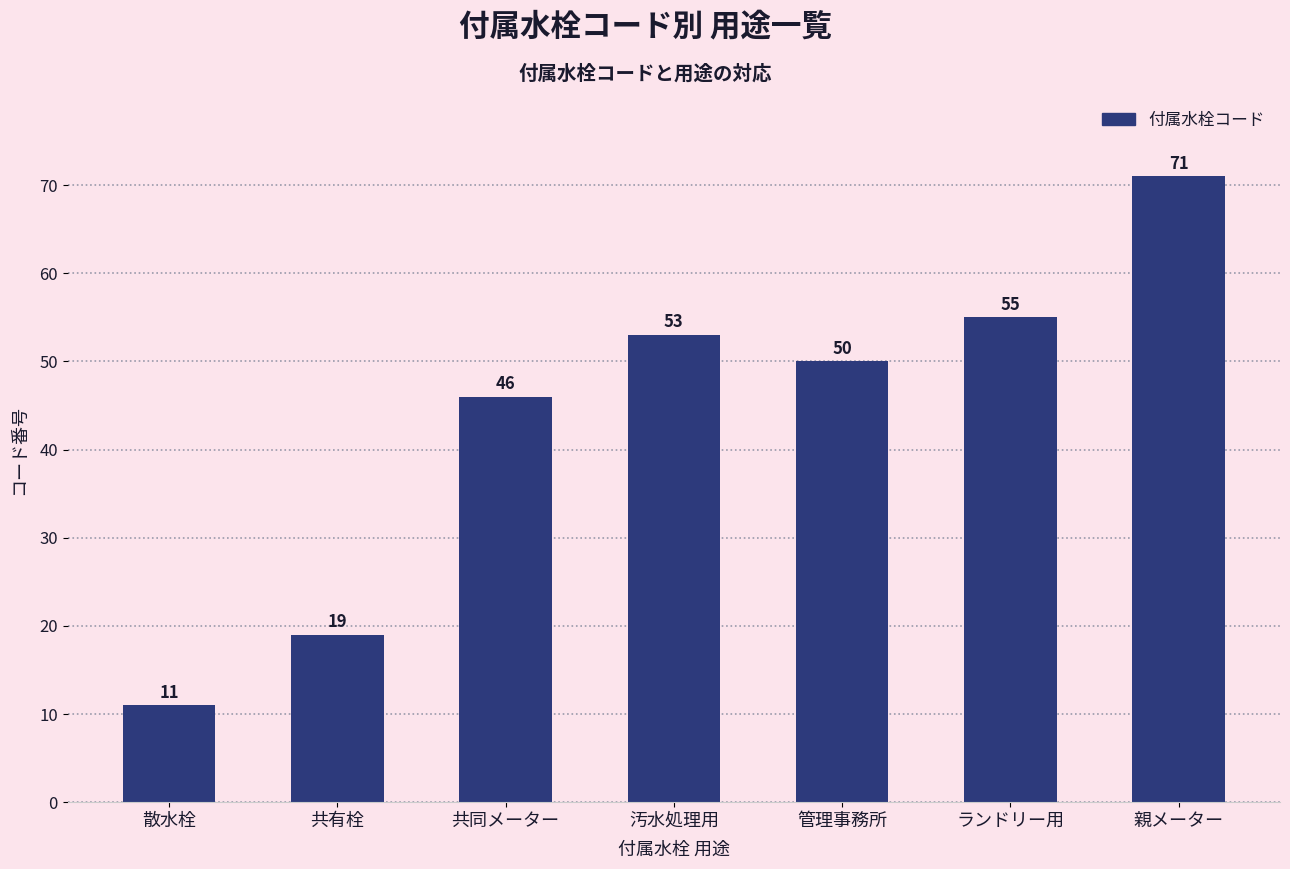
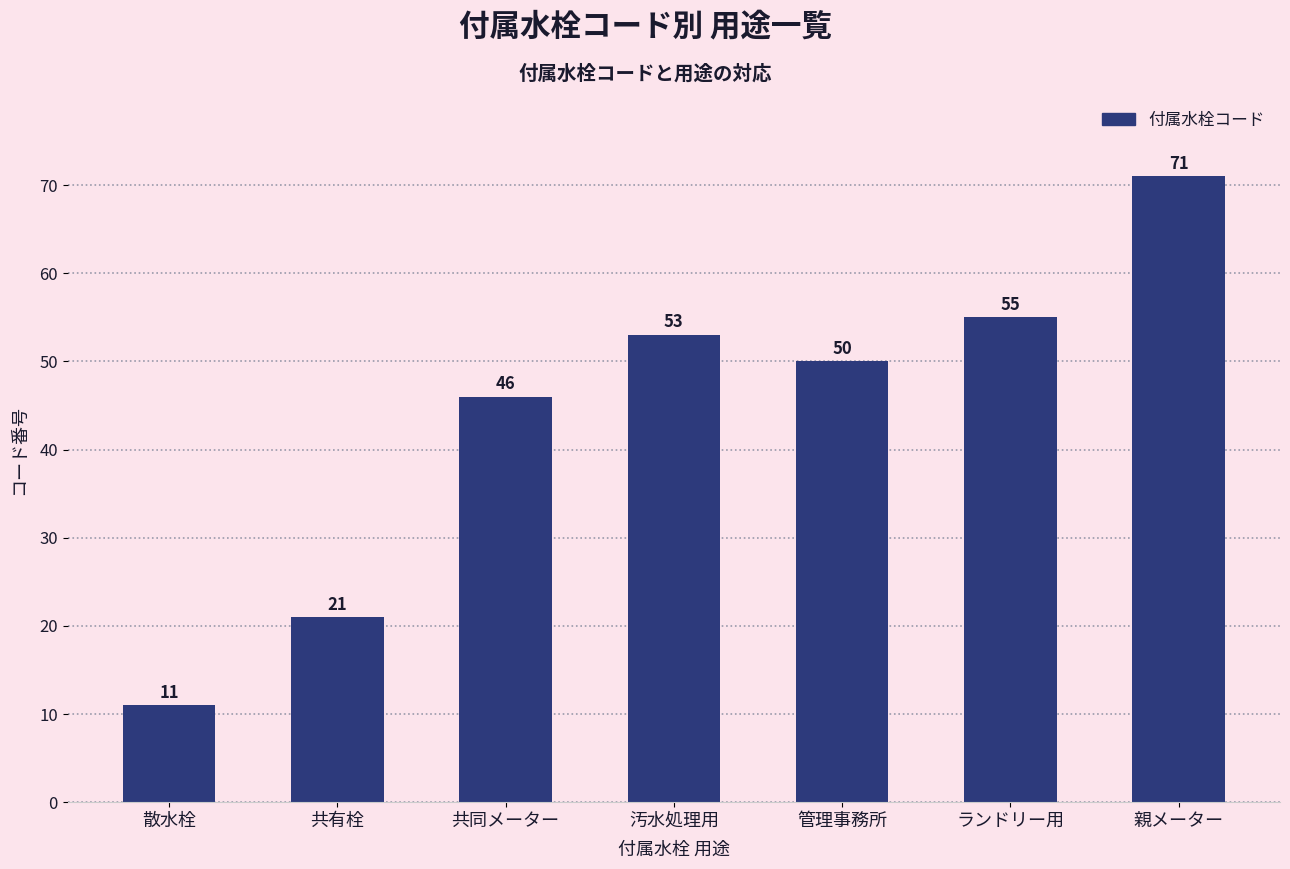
共有栓: 19 -> 21
